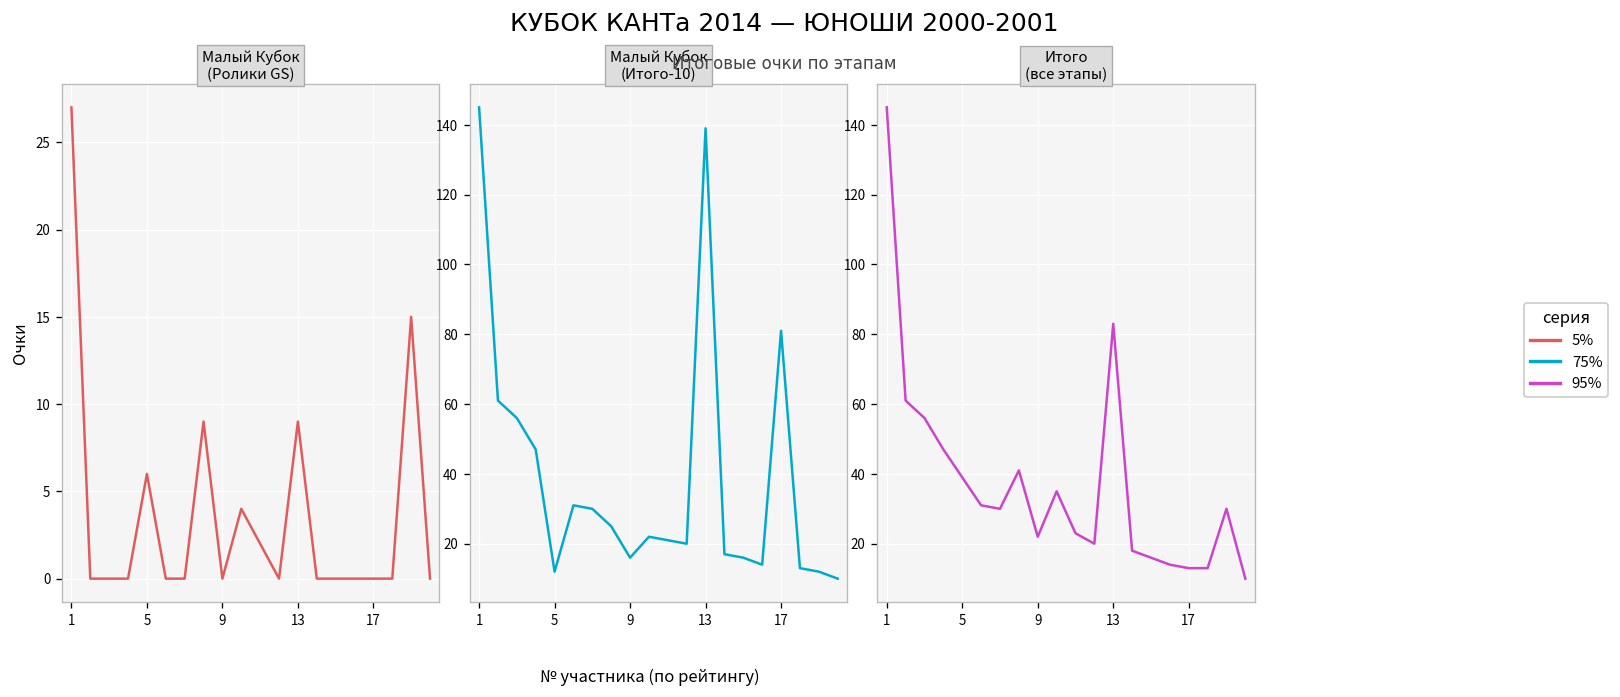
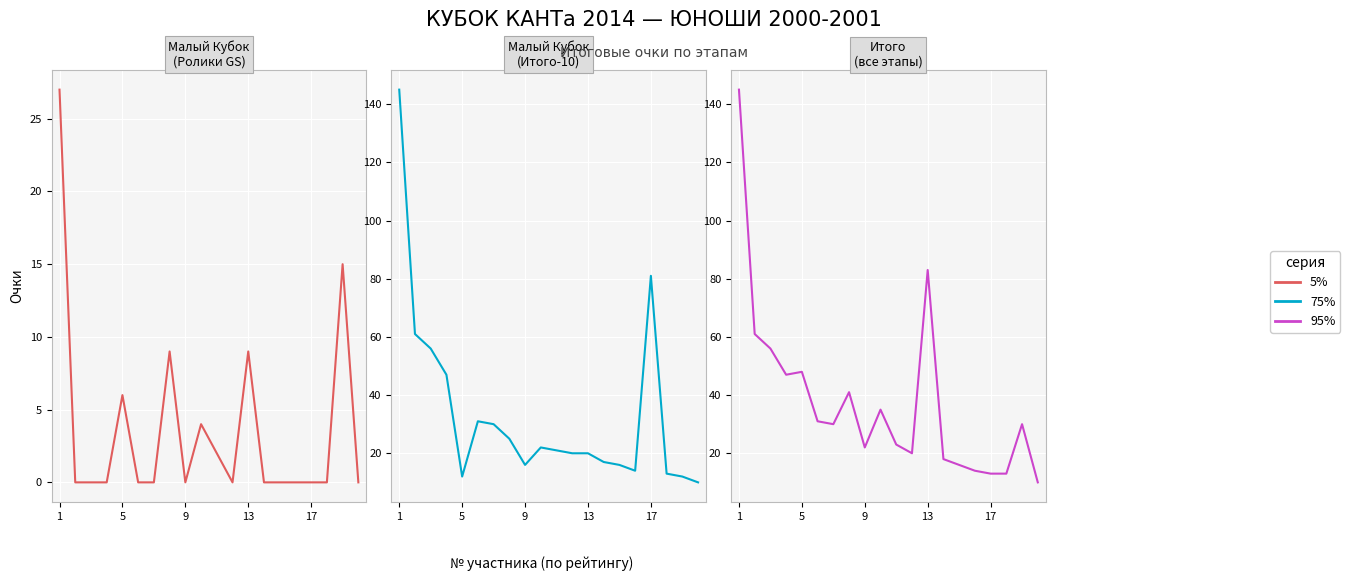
Малый Кубок (Итого-10), 13: 139 -> 20
Итого (все этапы), 5: 39 -> 48
